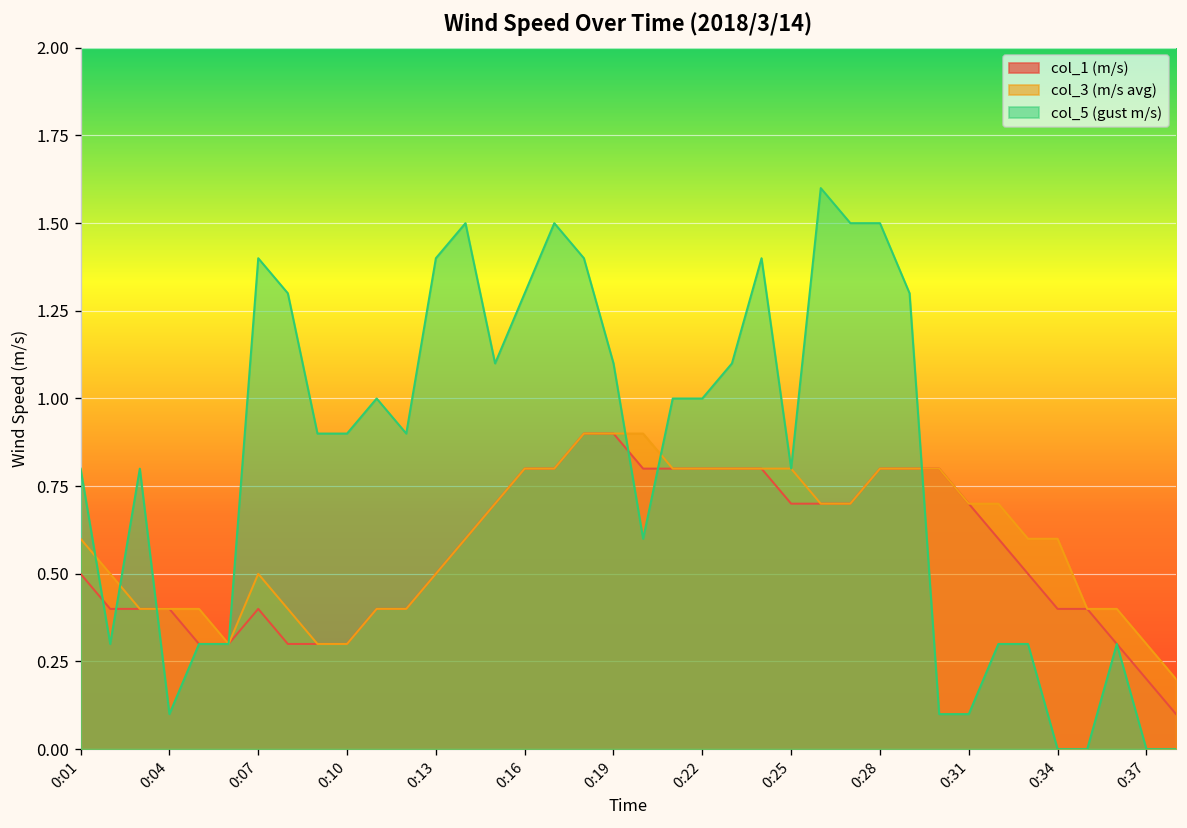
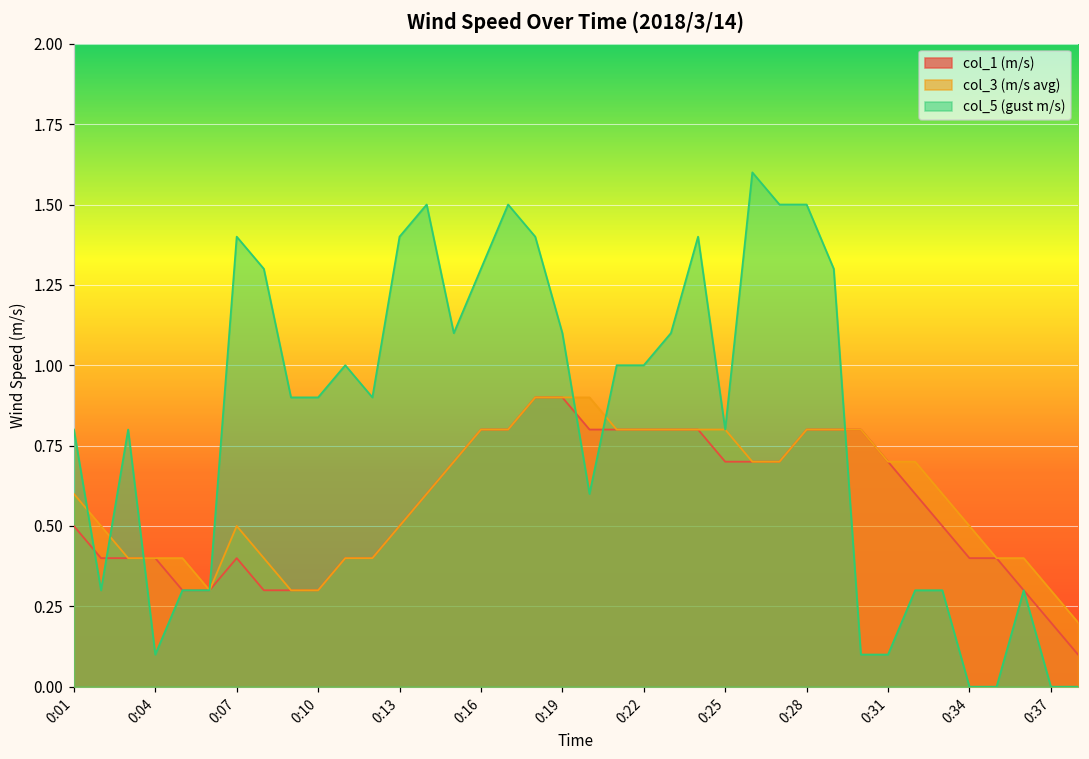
col_3 (m/s avg), 0:34: 0.6 -> 0.5
